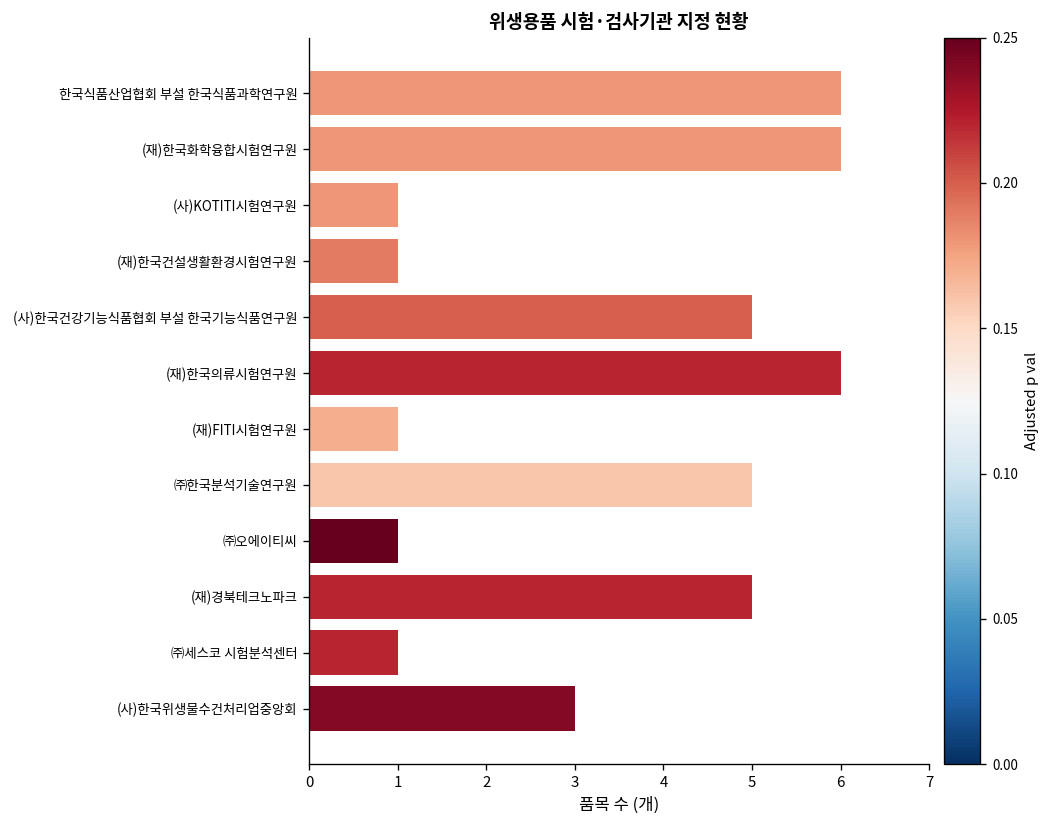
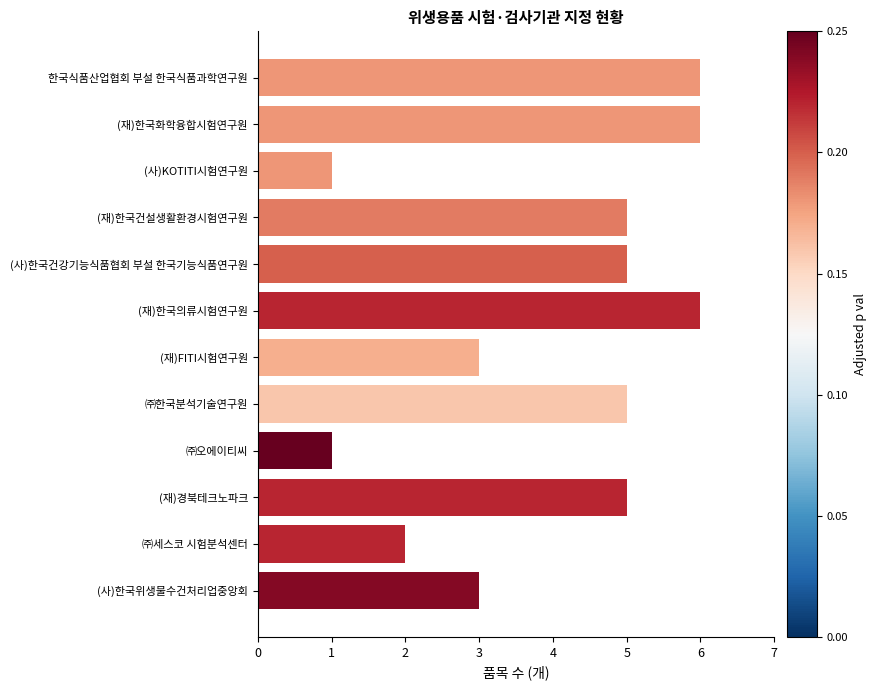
(재)한국건설생활환경시험연구원: 1 -> 5
(재)FITI시험연구원: 1 -> 3
㈜세스코 시험분석센터: 1 -> 2
